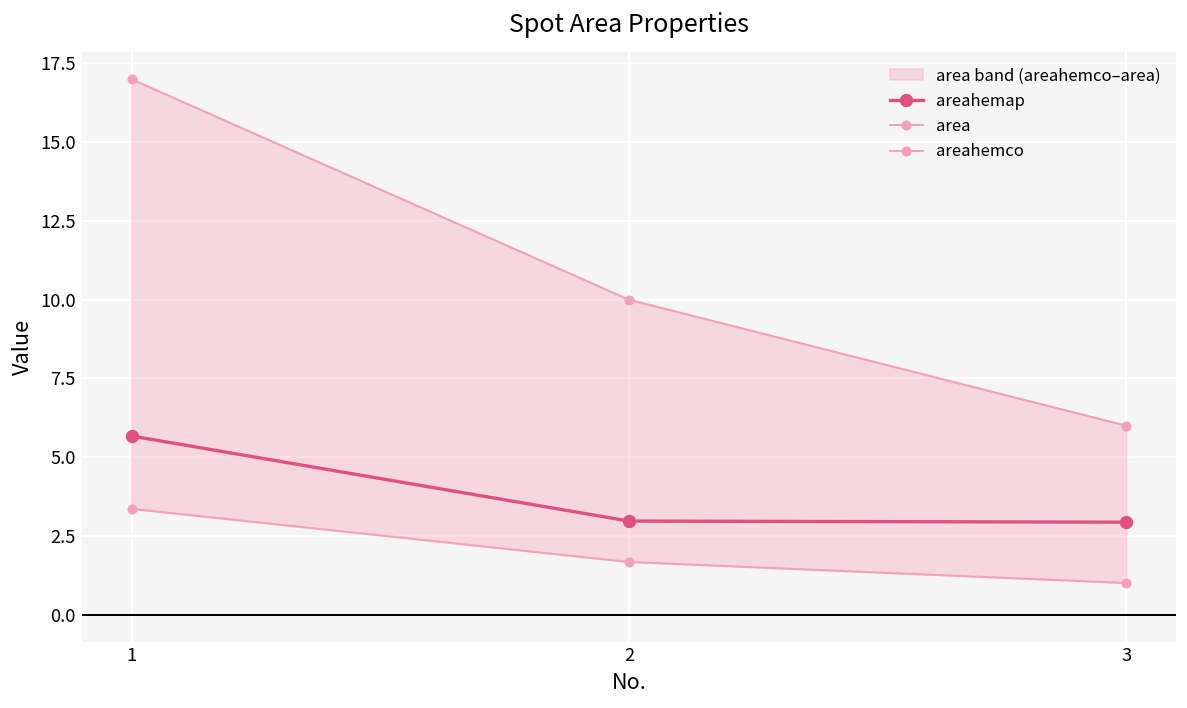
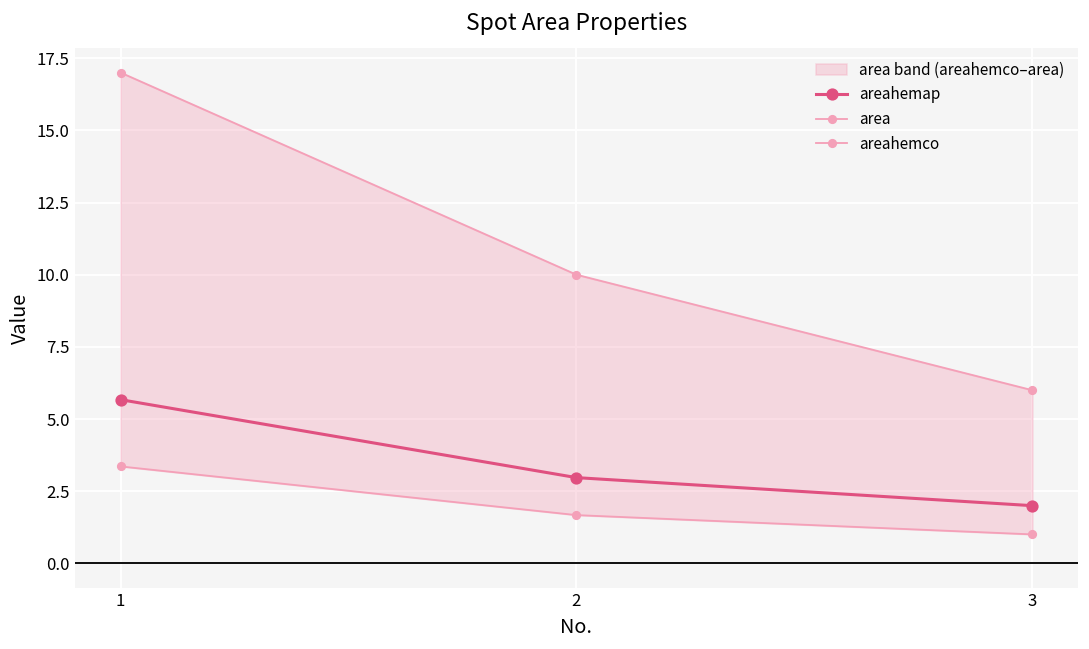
areahemap, 3: 2.9 -> 2.0
